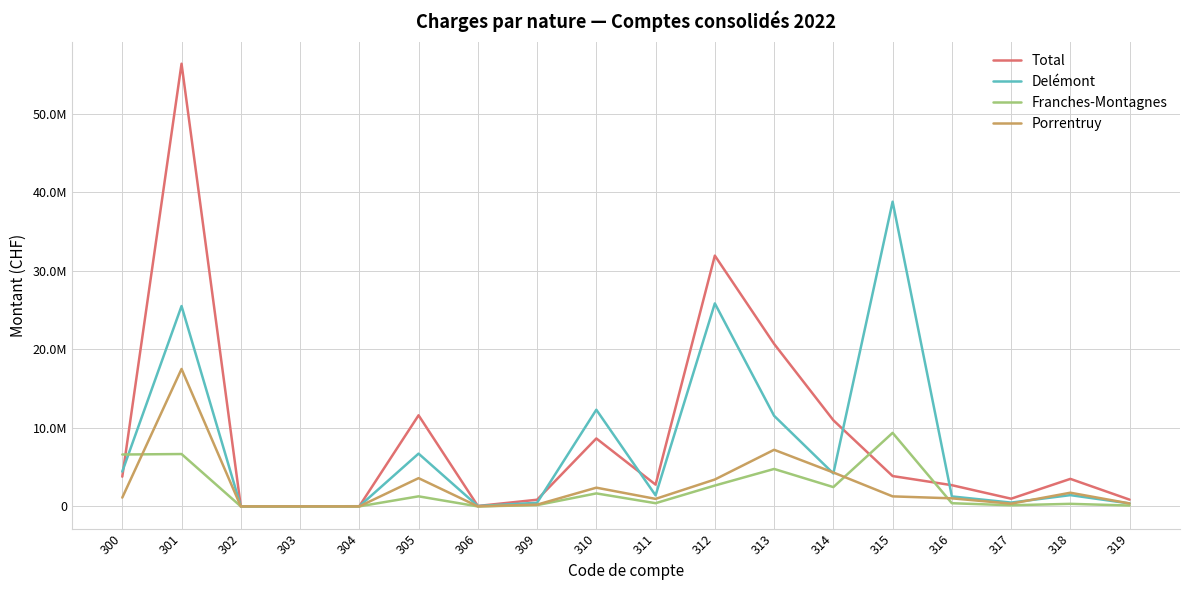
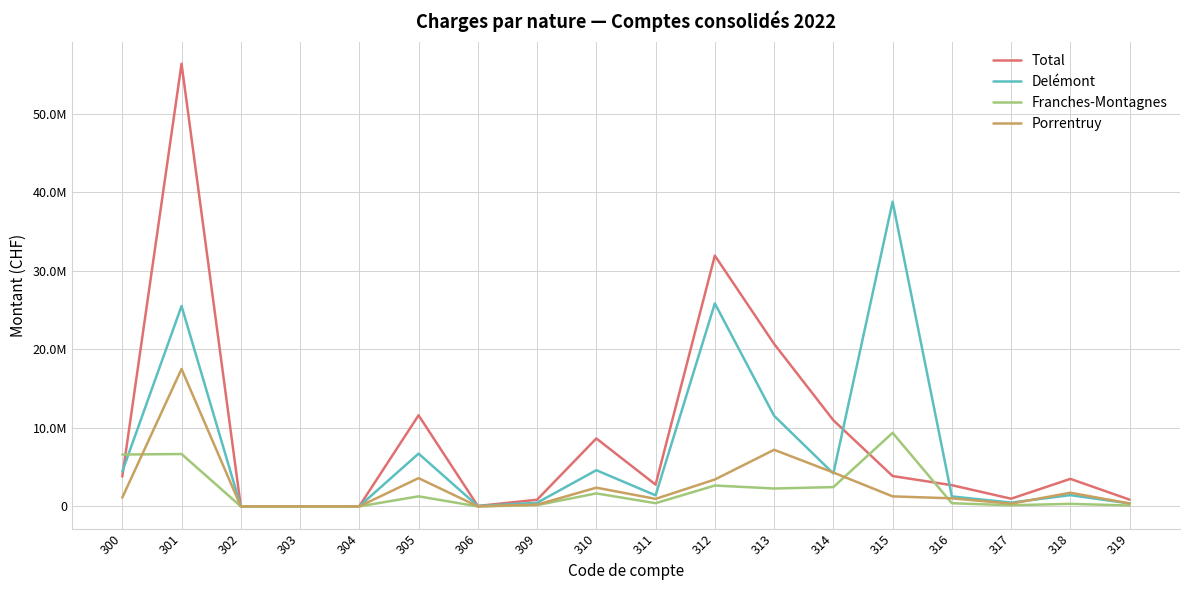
Delémont, 310: 12000000 -> 5000000
Franches-Montagnes, 313: 5000000 -> 2000000
